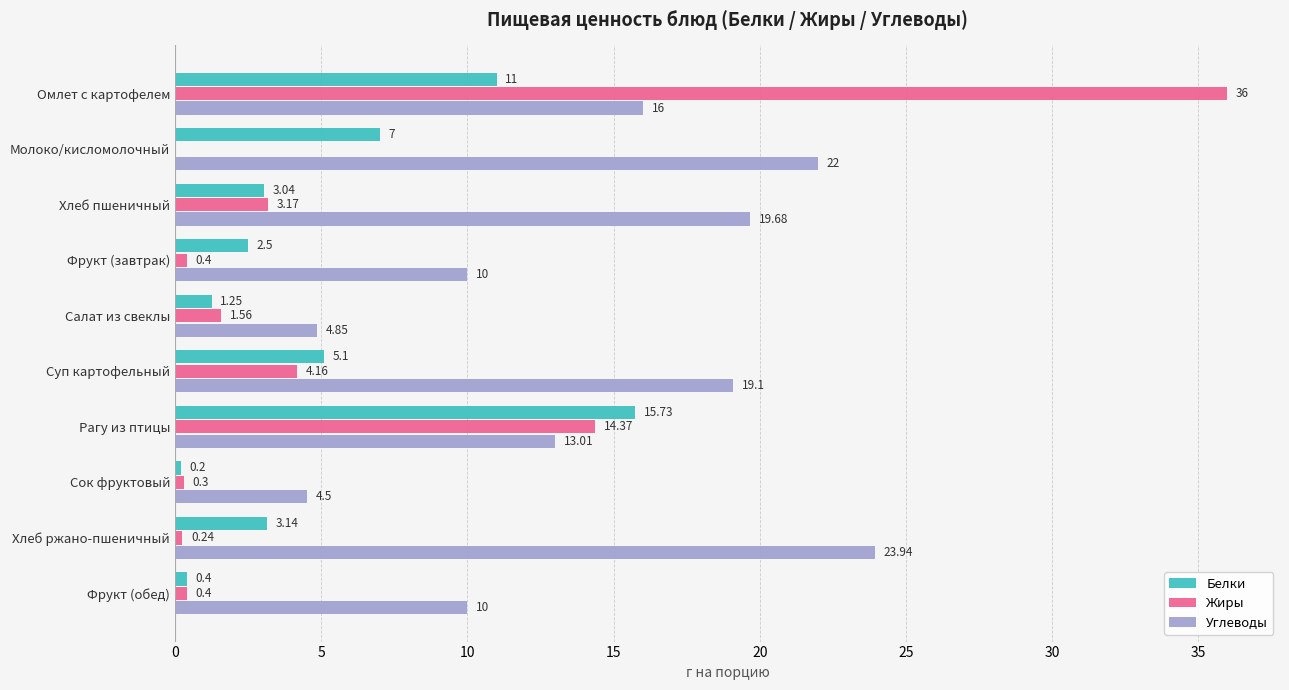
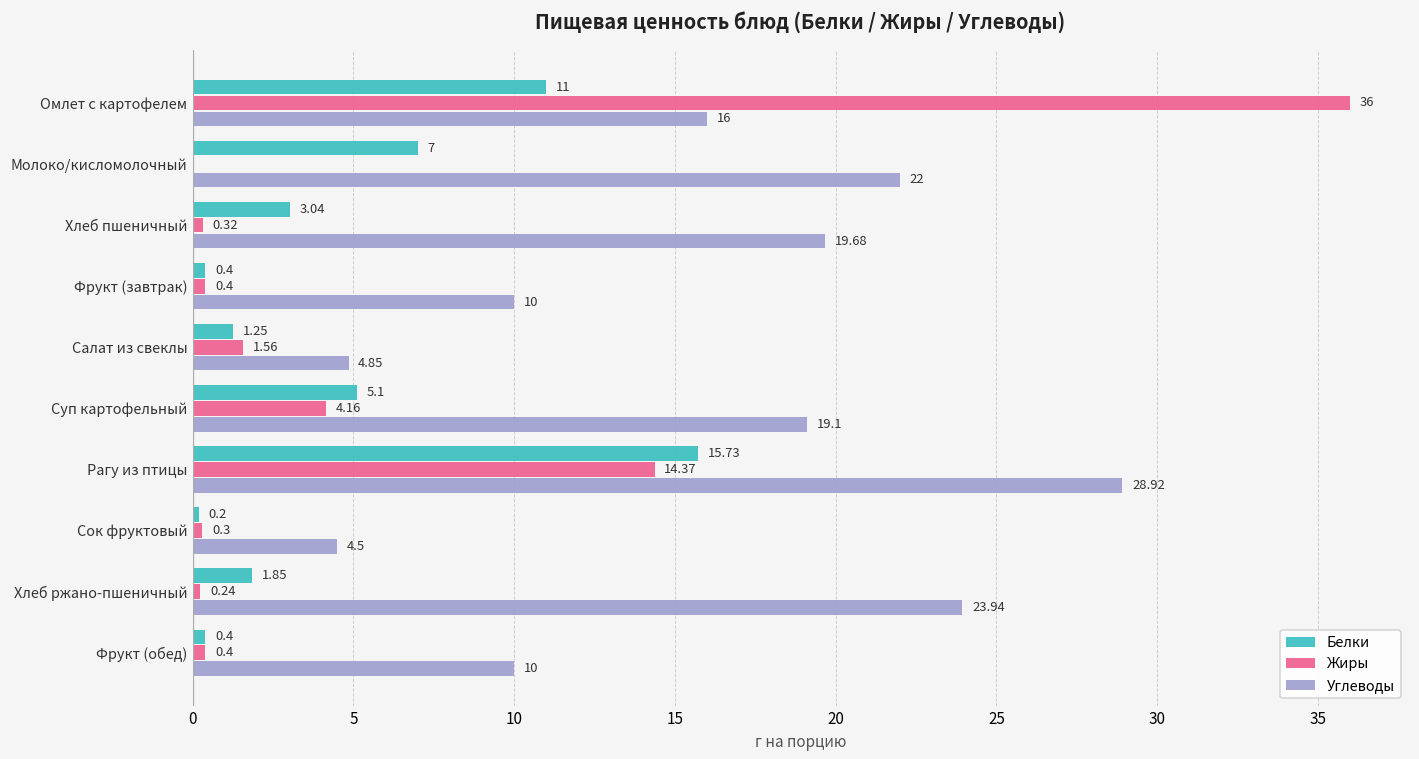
Жиры, Хлеб пшеничный: 3.17 -> 0.32
Белки, Фрукт (завтрак): 2.5 -> 0.4
Углеводы, Рагу из птицы: 13.01 -> 28.92
Белки, Хлеб ржано-пшеничный: 3.14 -> 1.85
